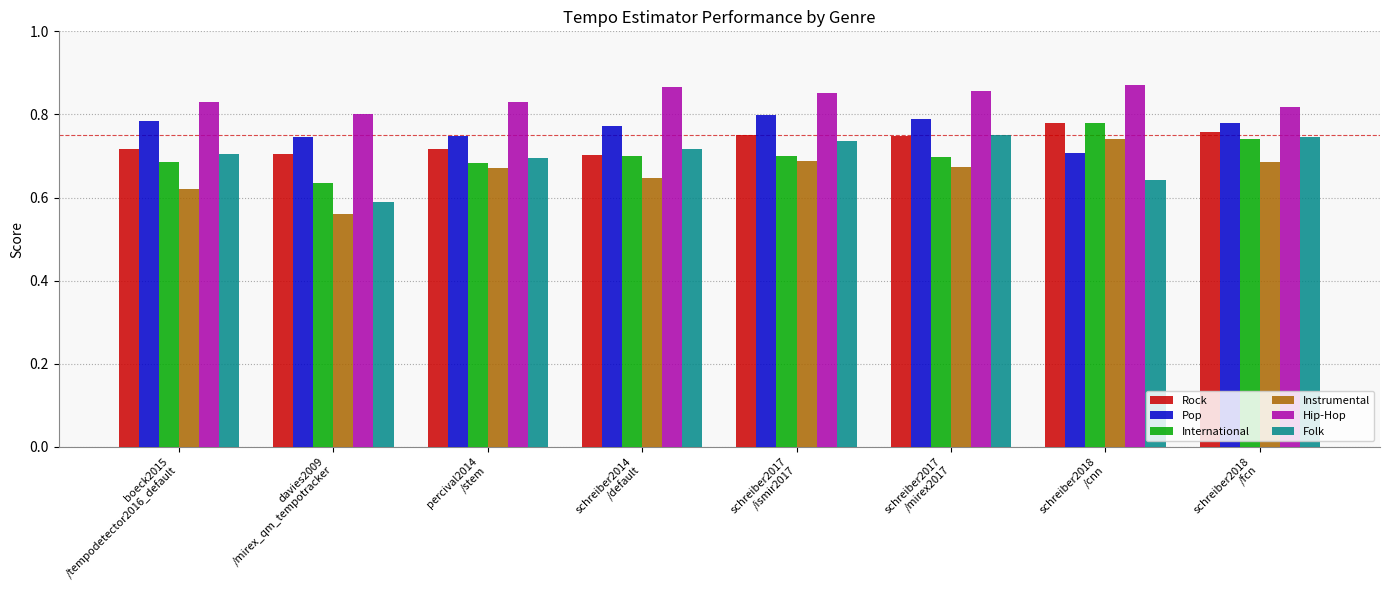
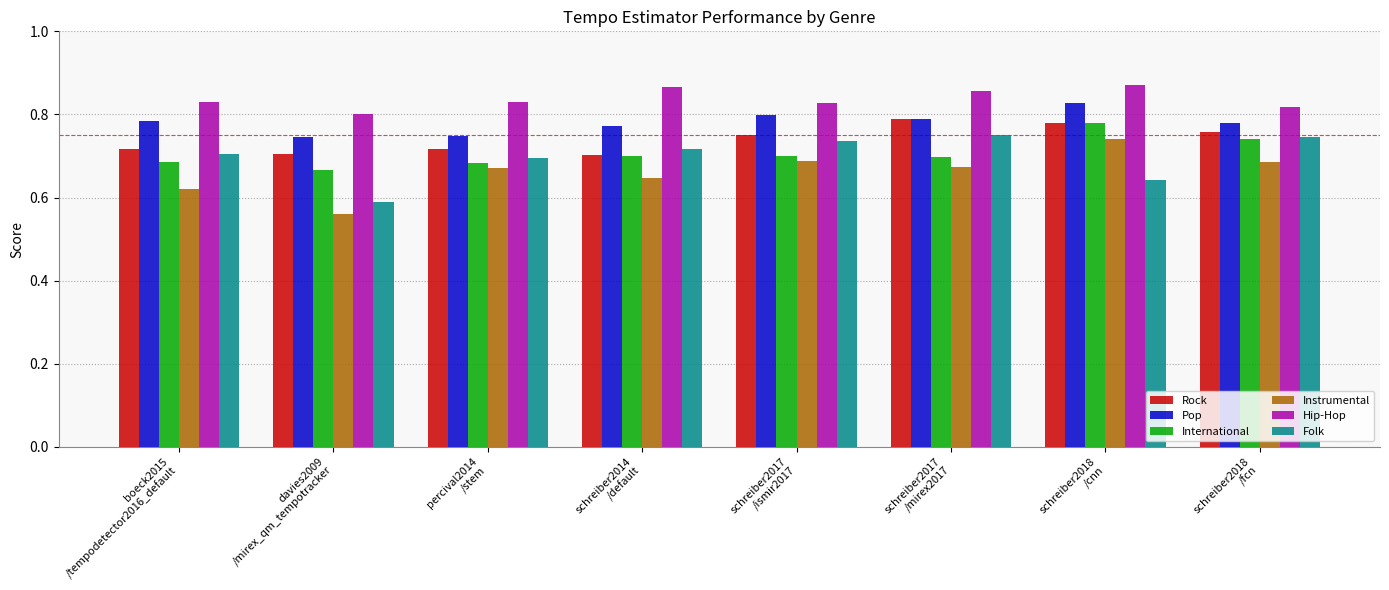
International, davies2009 /mirex_qm_tempotracker: 0.64 -> 0.67
Hip-Hop, schreiber2017 /ismir2017: 0.85 -> 0.83
Rock, schreiber2017 /mirex2017: 0.75 -> 0.79
Pop, schreiber2018 /cnn: 0.71 -> 0.83
